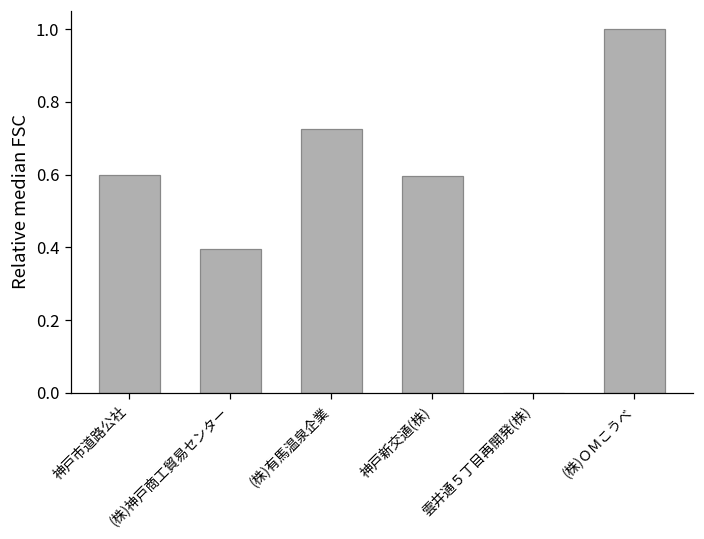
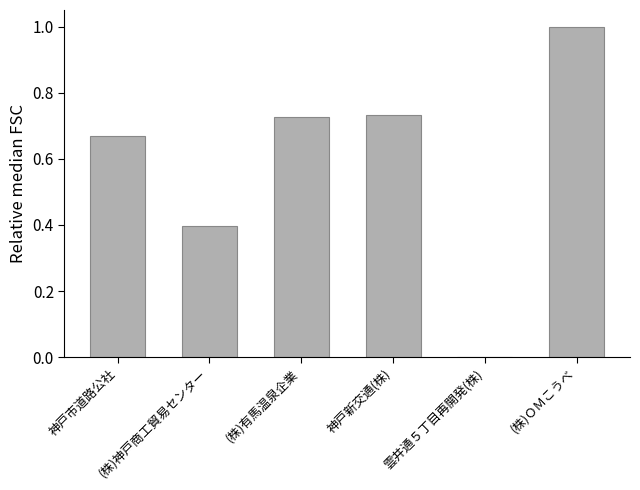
神戸市道路公社: 0.60 -> 0.67
神戸新交通(株): 0.60 -> 0.73
